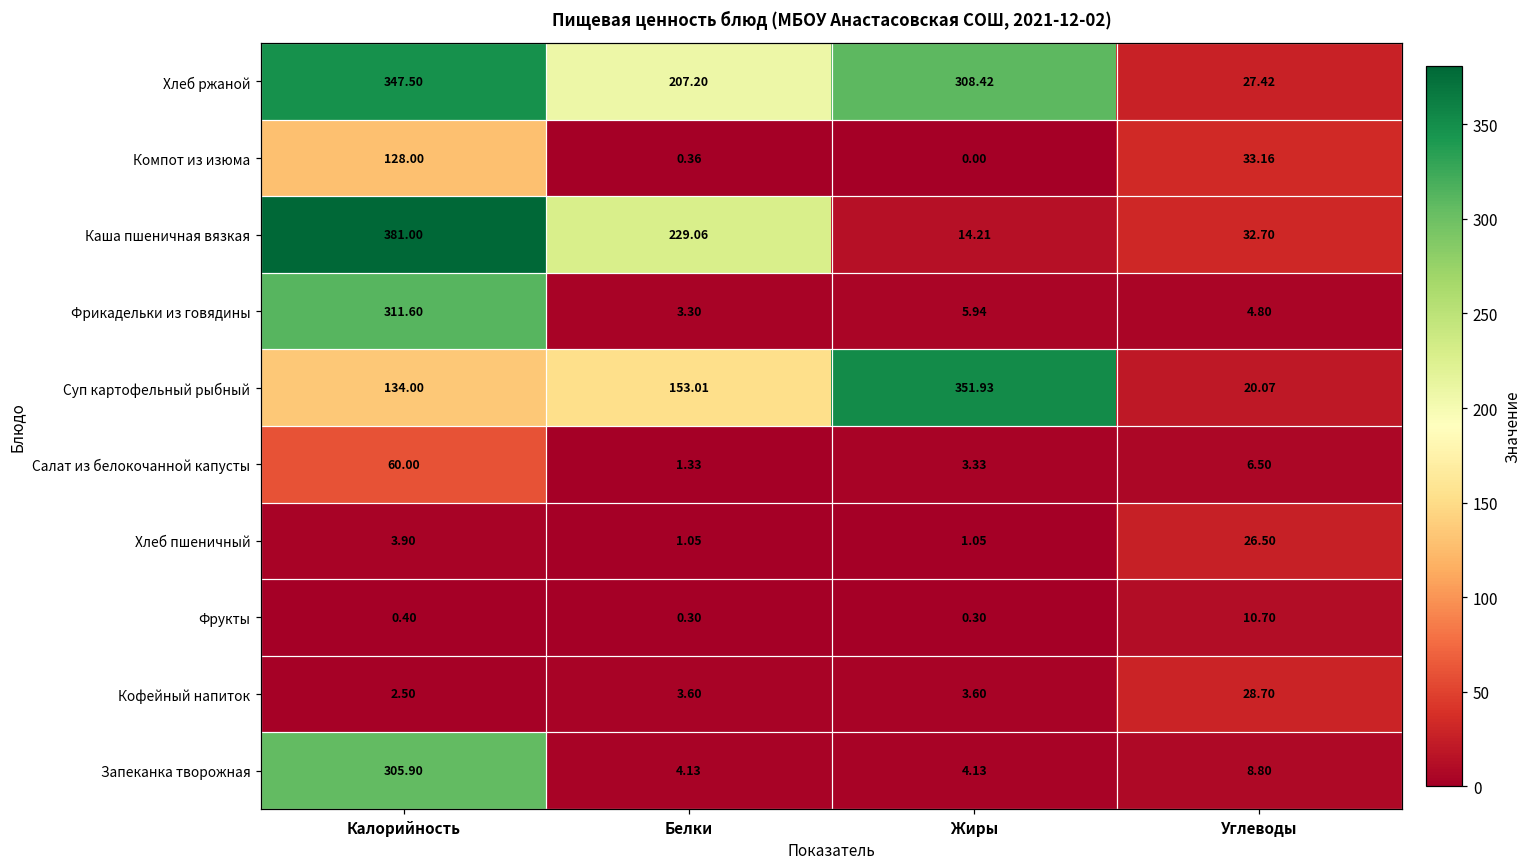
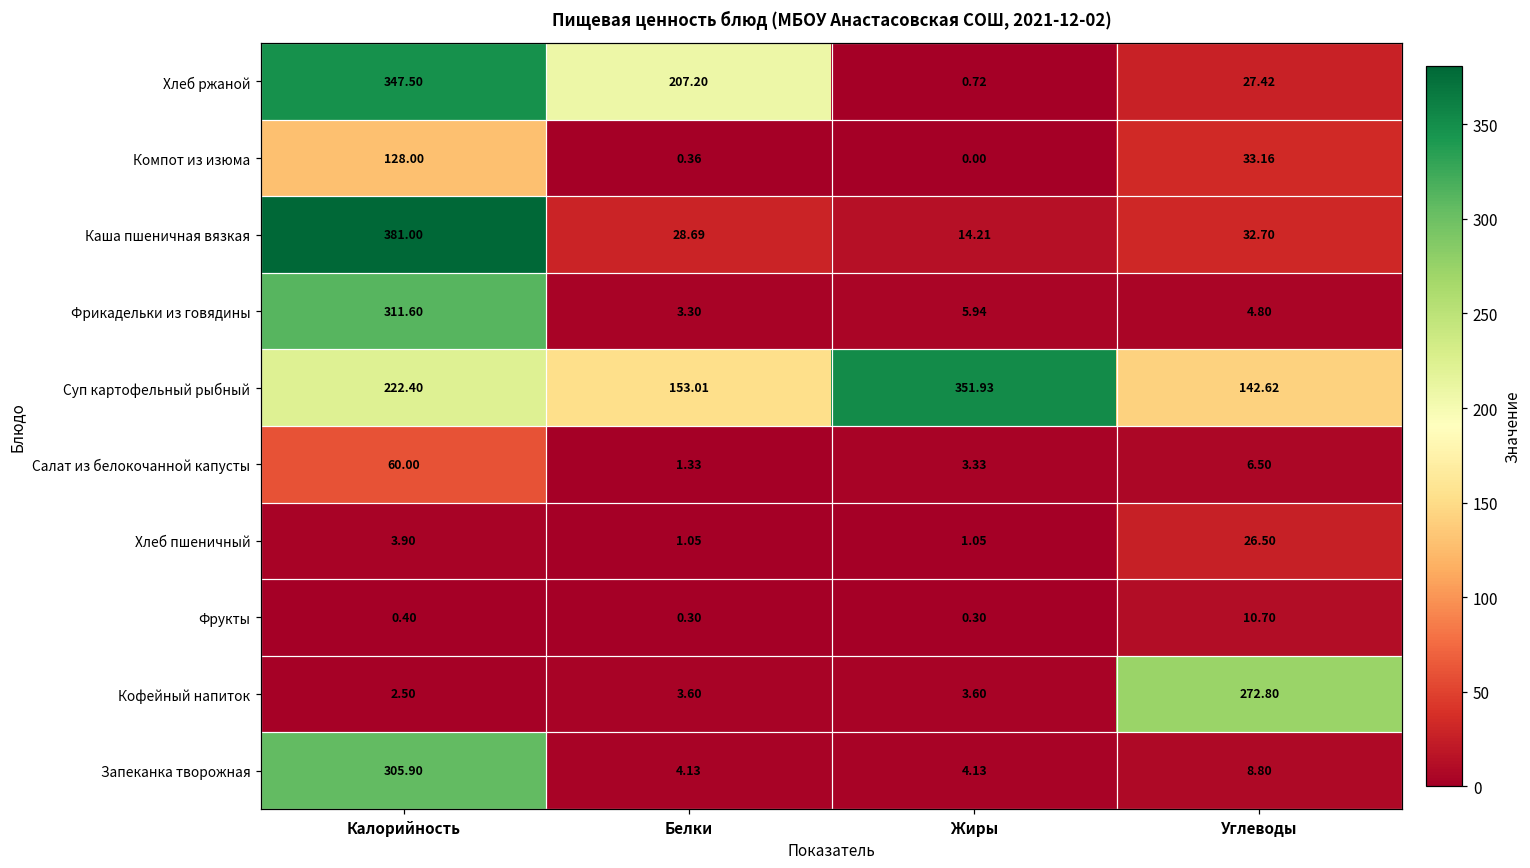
Хлеб ржаной, Жиры: 308.42 -> 0.72
Каша пшеничная вязкая, Белки: 229.06 -> 28.69
Суп картофельный рыбный, Калорийность: 134.00 -> 222.40
Суп картофельный рыбный, Углеводы: 20.07 -> 142.62
Кофейный напиток, Углеводы: 28.70 -> 272.80
